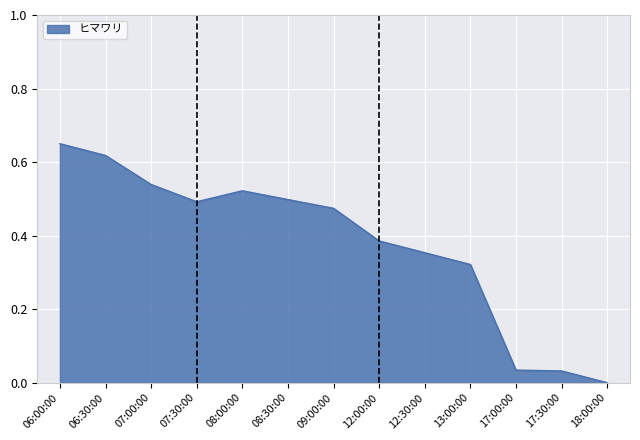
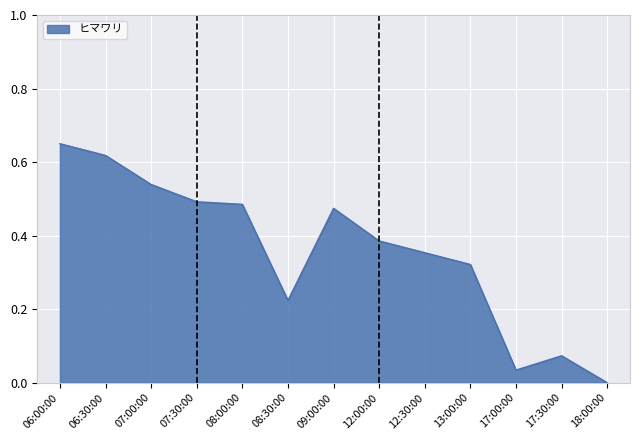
08:00:00: 0.52 -> 0.49
08:30:00: 0.50 -> 0.22
17:30:00: 0.03 -> 0.07
